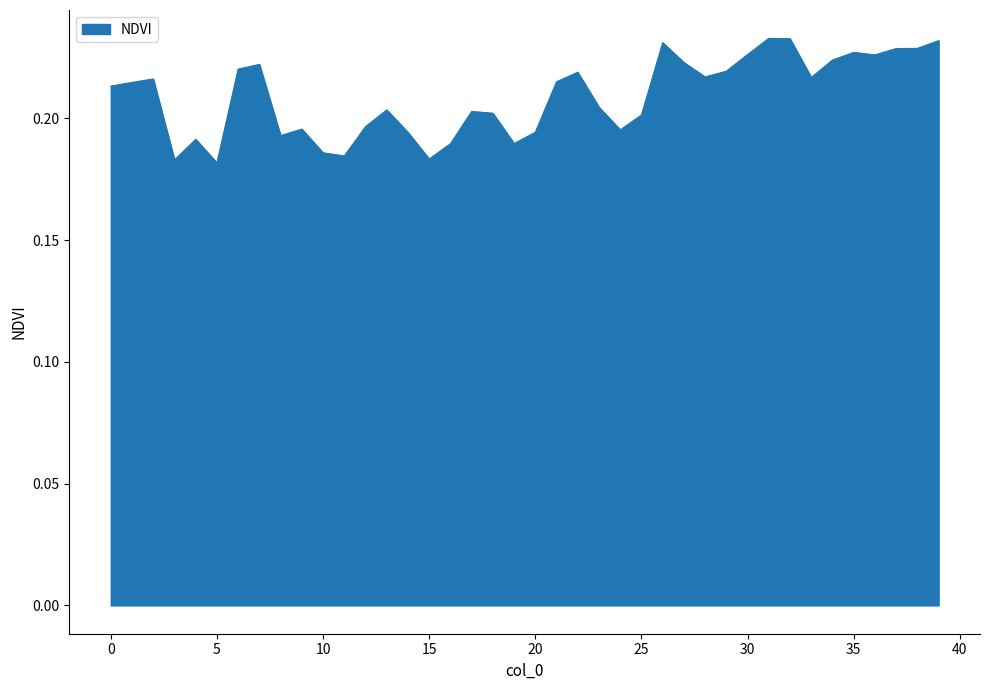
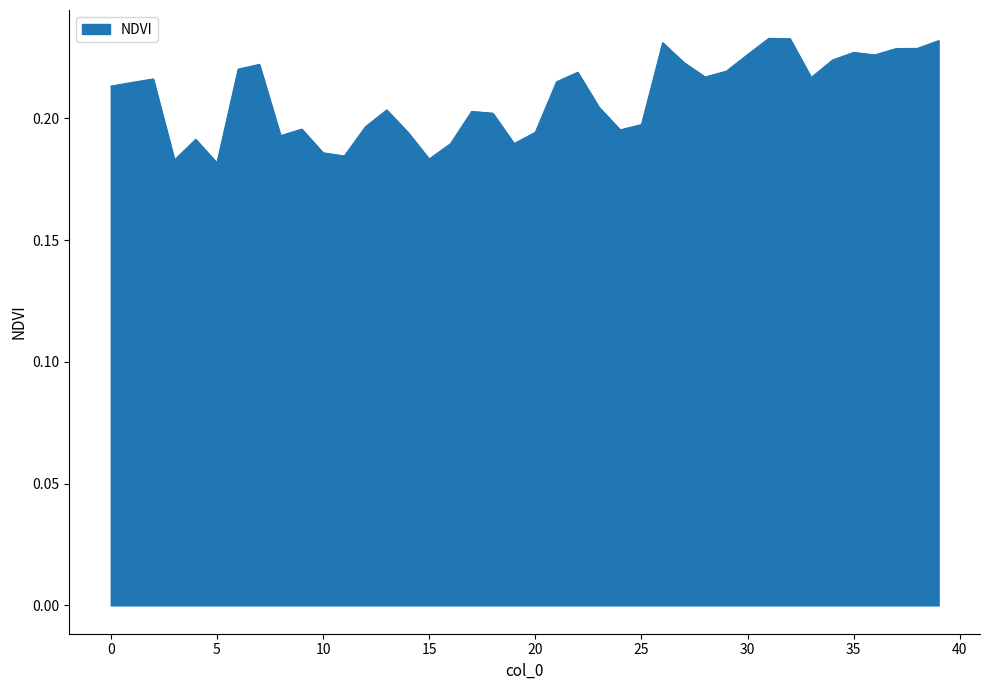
25: 0.201 -> 0.197
